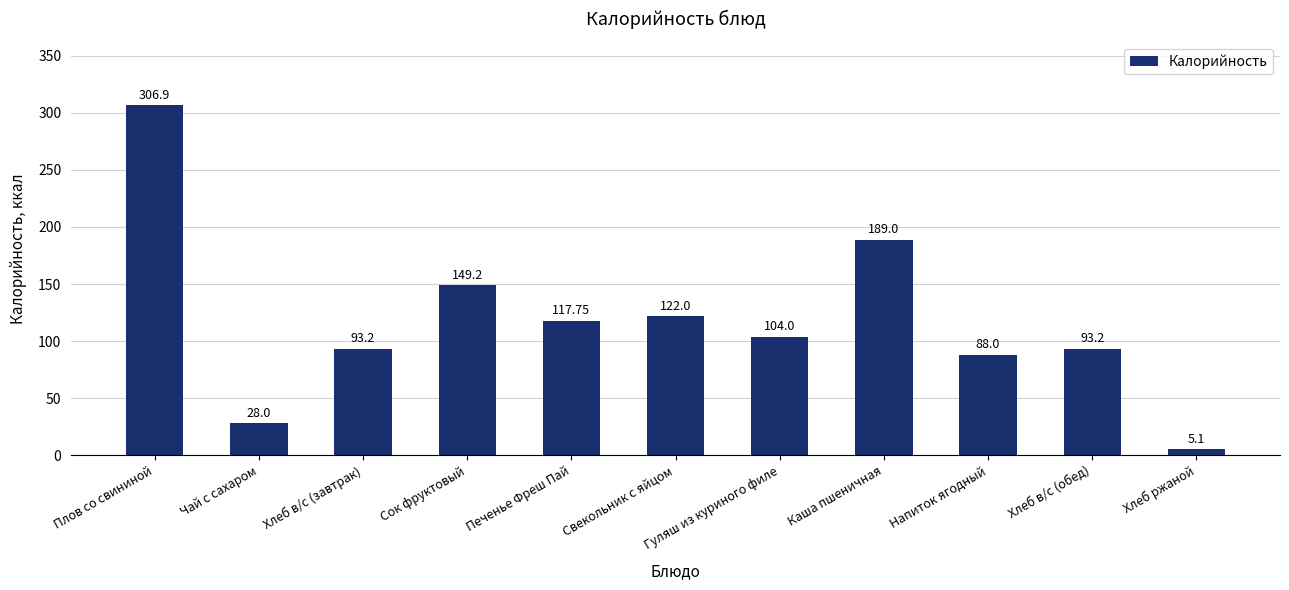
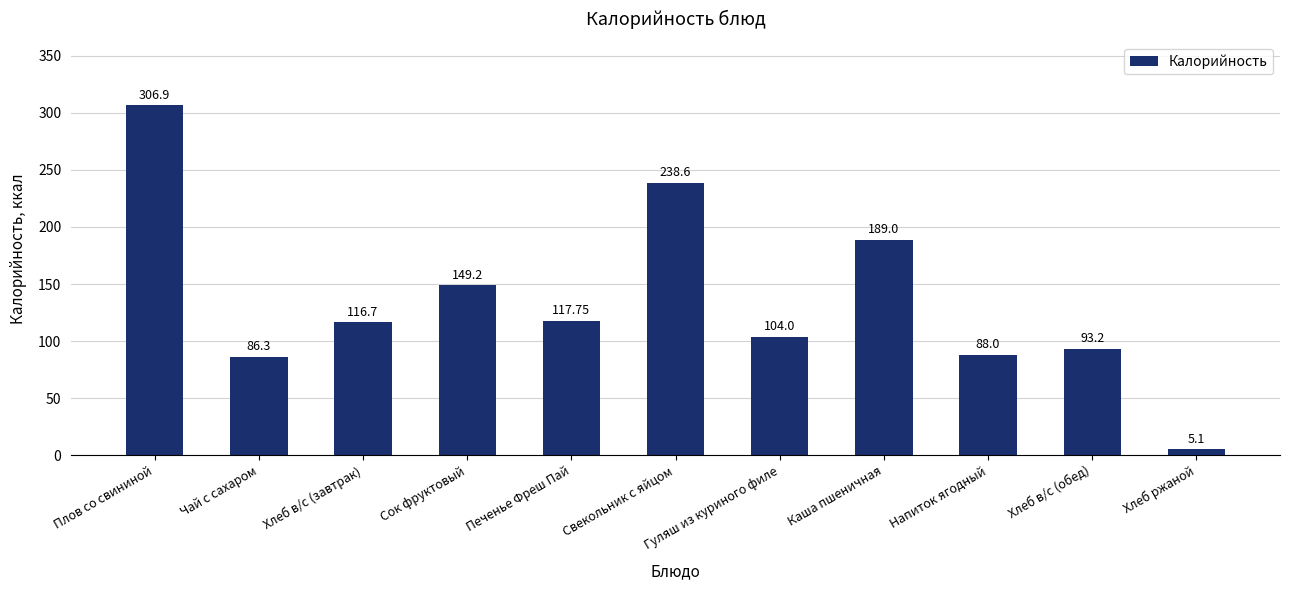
Чай с сахаром: 28.0 -> 86.3
Хлеб в/с (завтрак): 93.2 -> 116.7
Свекольник с яйцом: 122.0 -> 238.6
